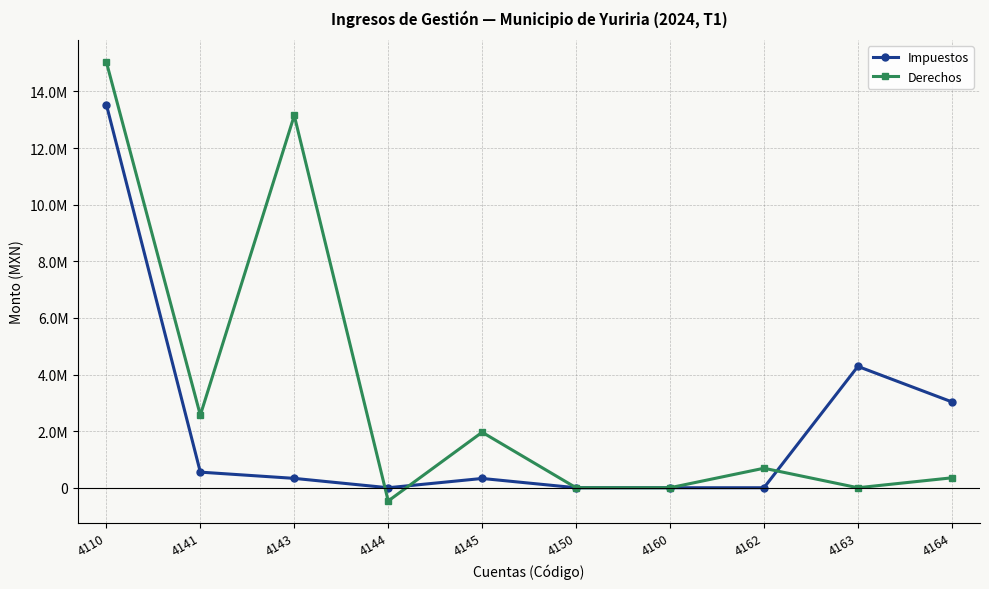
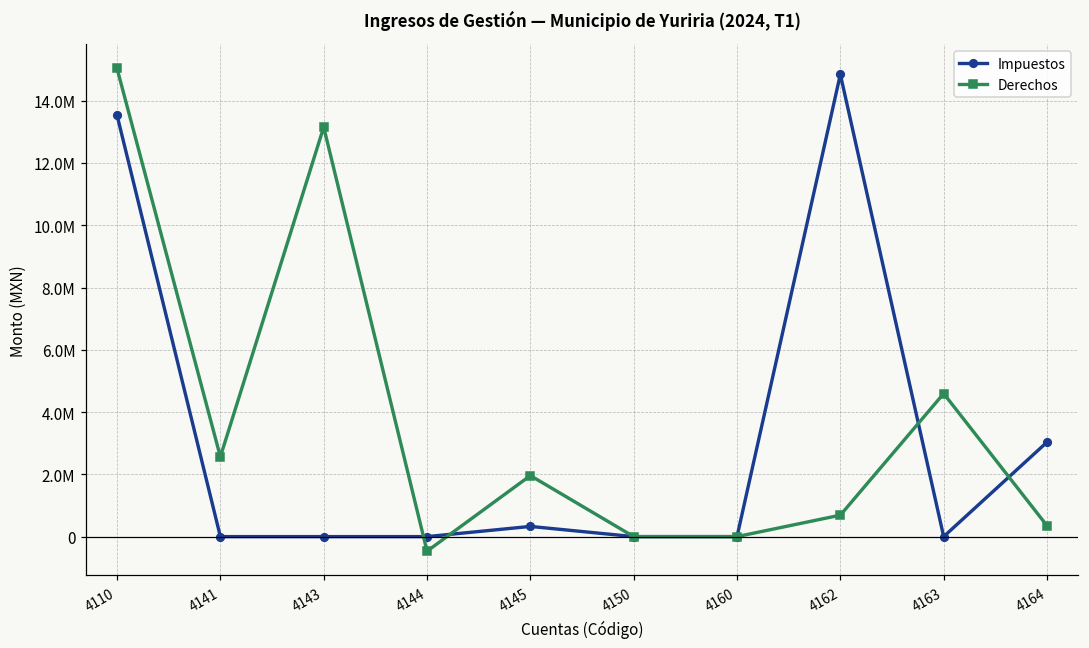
Impuestos, 4141: 600000 -> 0
Impuestos, 4143: 300000 -> 0
Impuestos, 4162: 0 -> 14800000
Impuestos, 4163: 4300000 -> 0
Derechos, 4163: 0 -> 4600000
